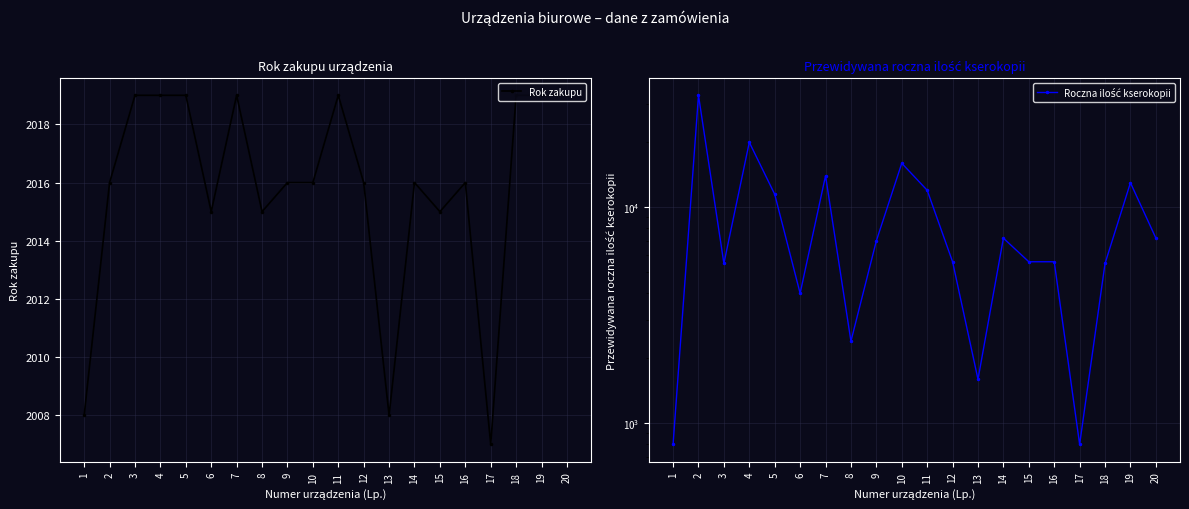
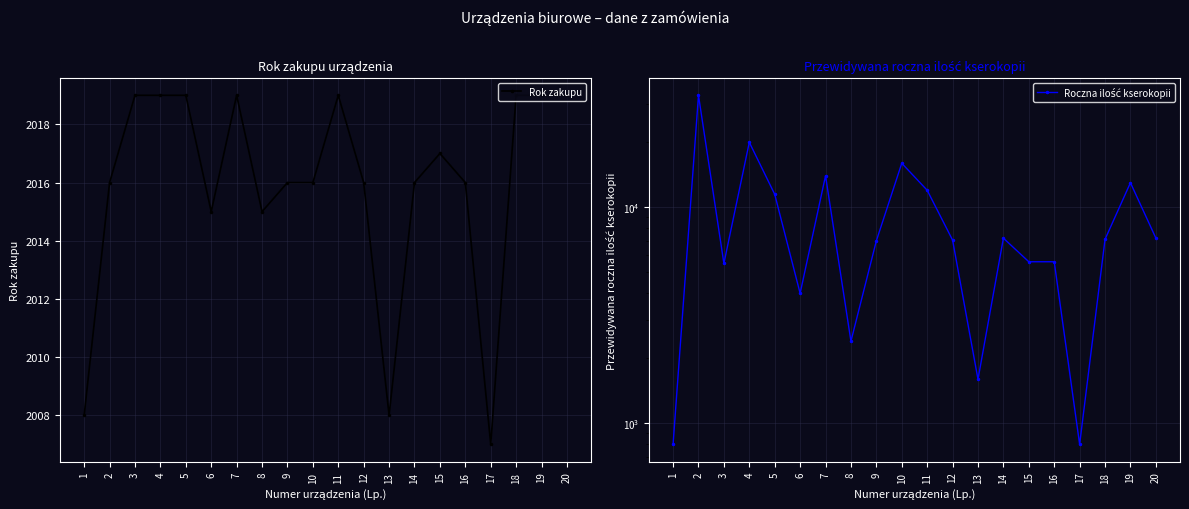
Rok zakupu urządzenia, 15: 2015 -> 2017
Przewidywana roczna ilość kserokopii, 12: 5600 -> 7100
Przewidywana roczna ilość kserokopii, 18: 5500 -> 7100
